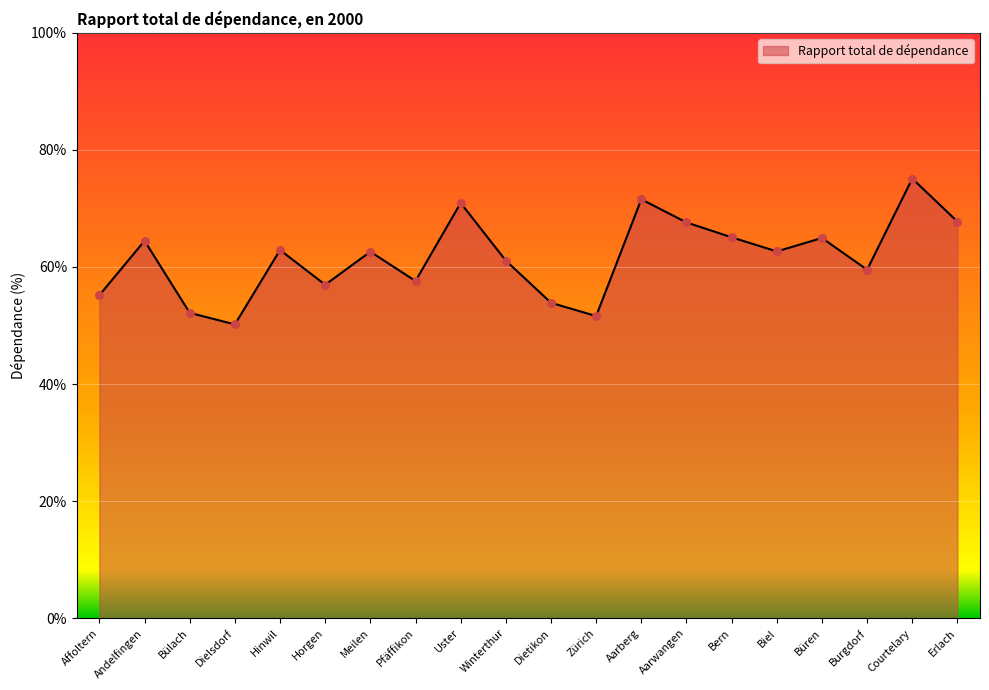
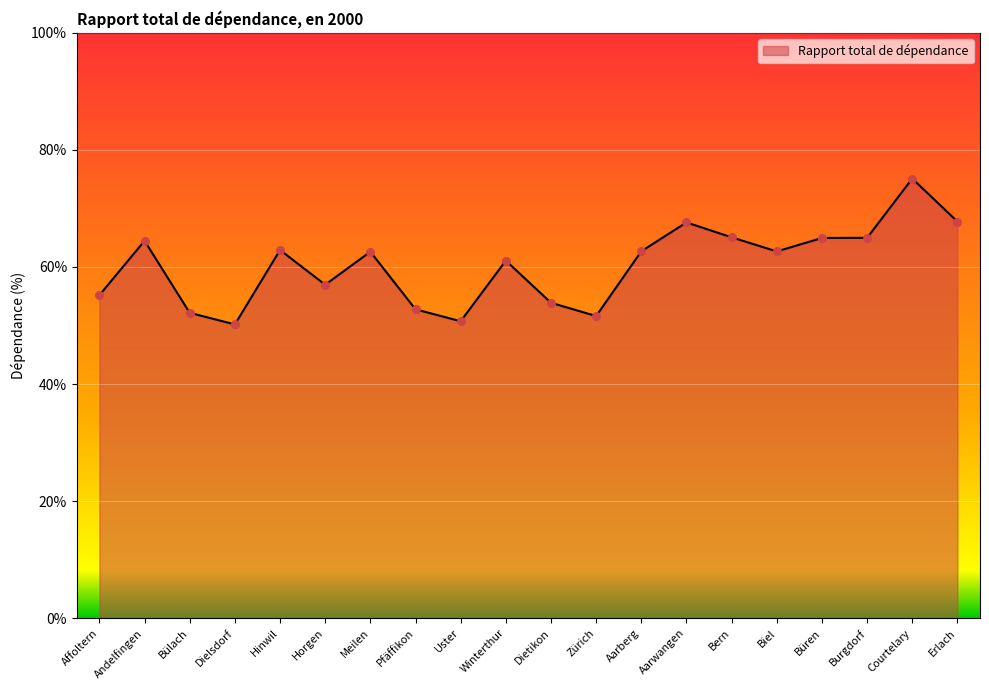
Pfäffikon: 58% -> 53%
Uster: 71% -> 51%
Aarberg: 72% -> 63%
Burgdorf: 60% -> 65%
